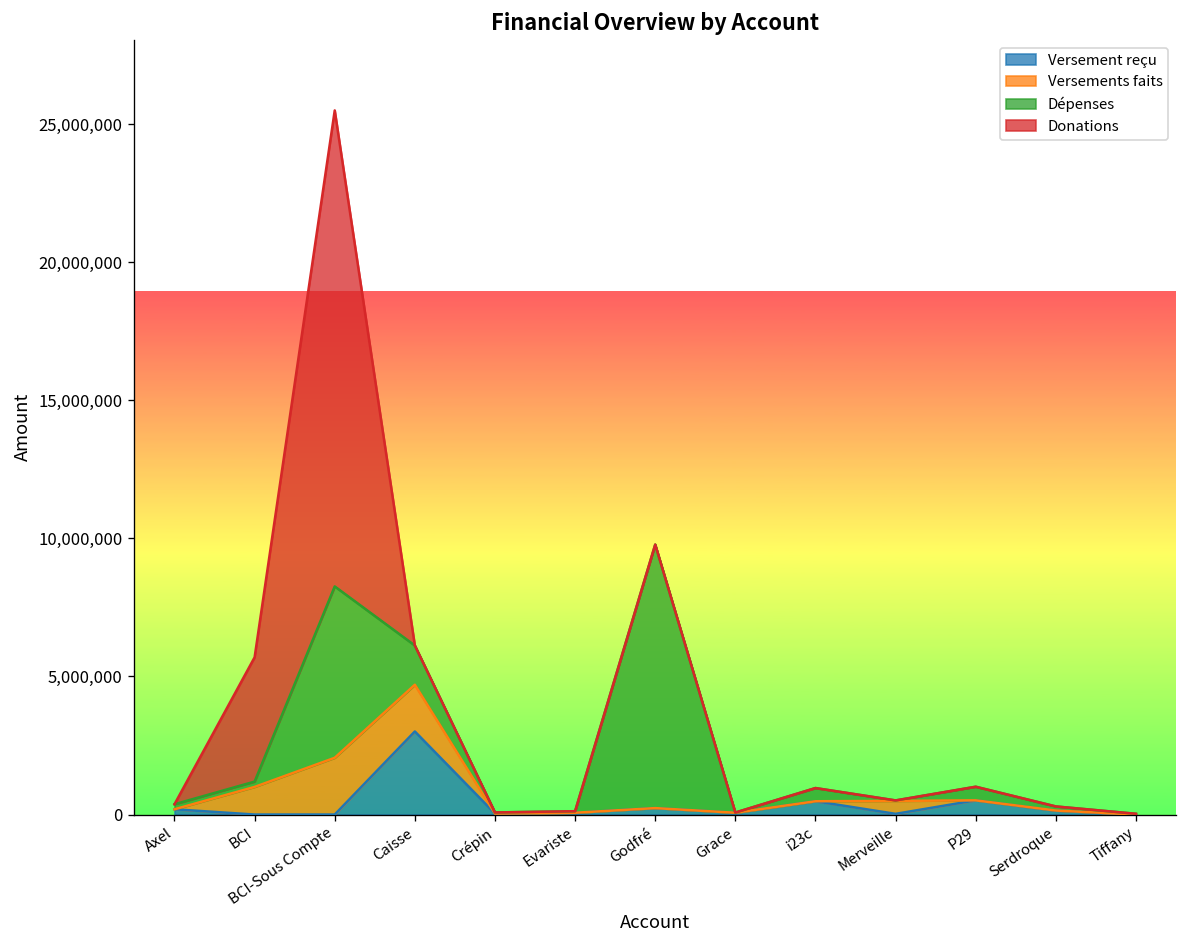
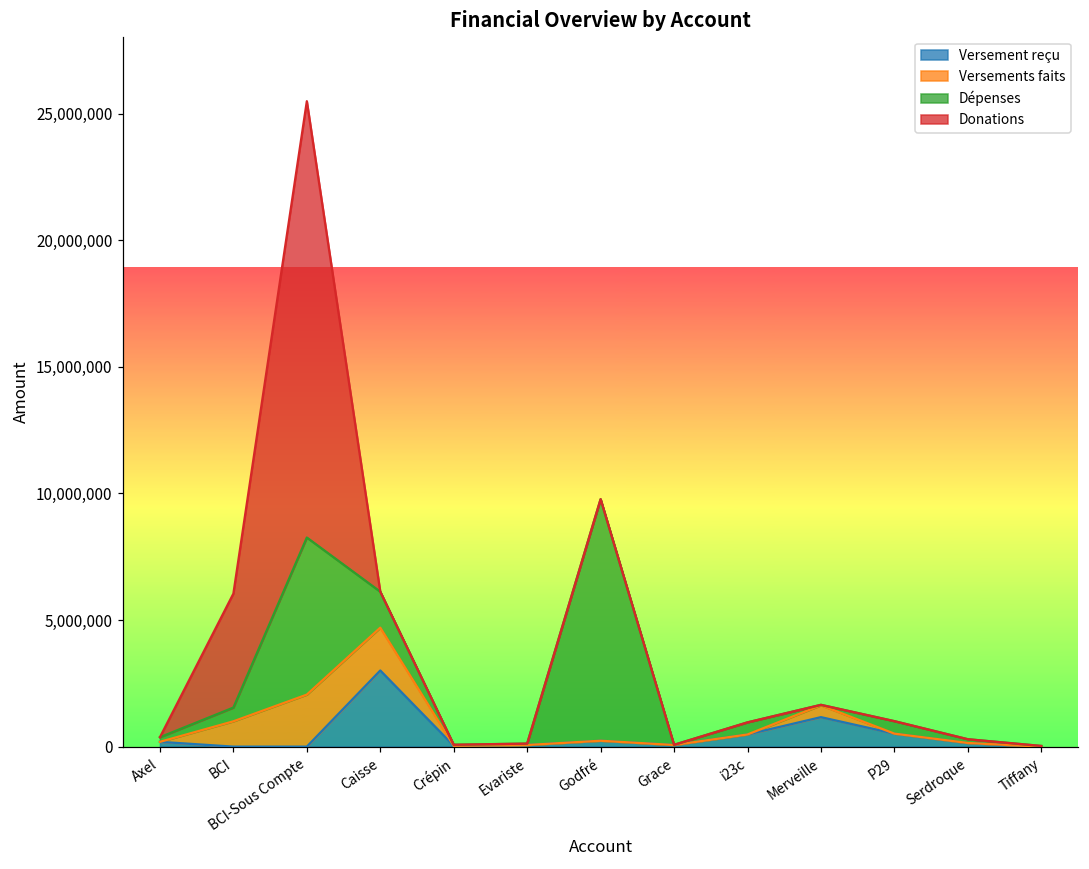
Dépenses, BCI: 200,000 -> 500,000
Versement reçu, Merveille: 0 -> 1,200,000
